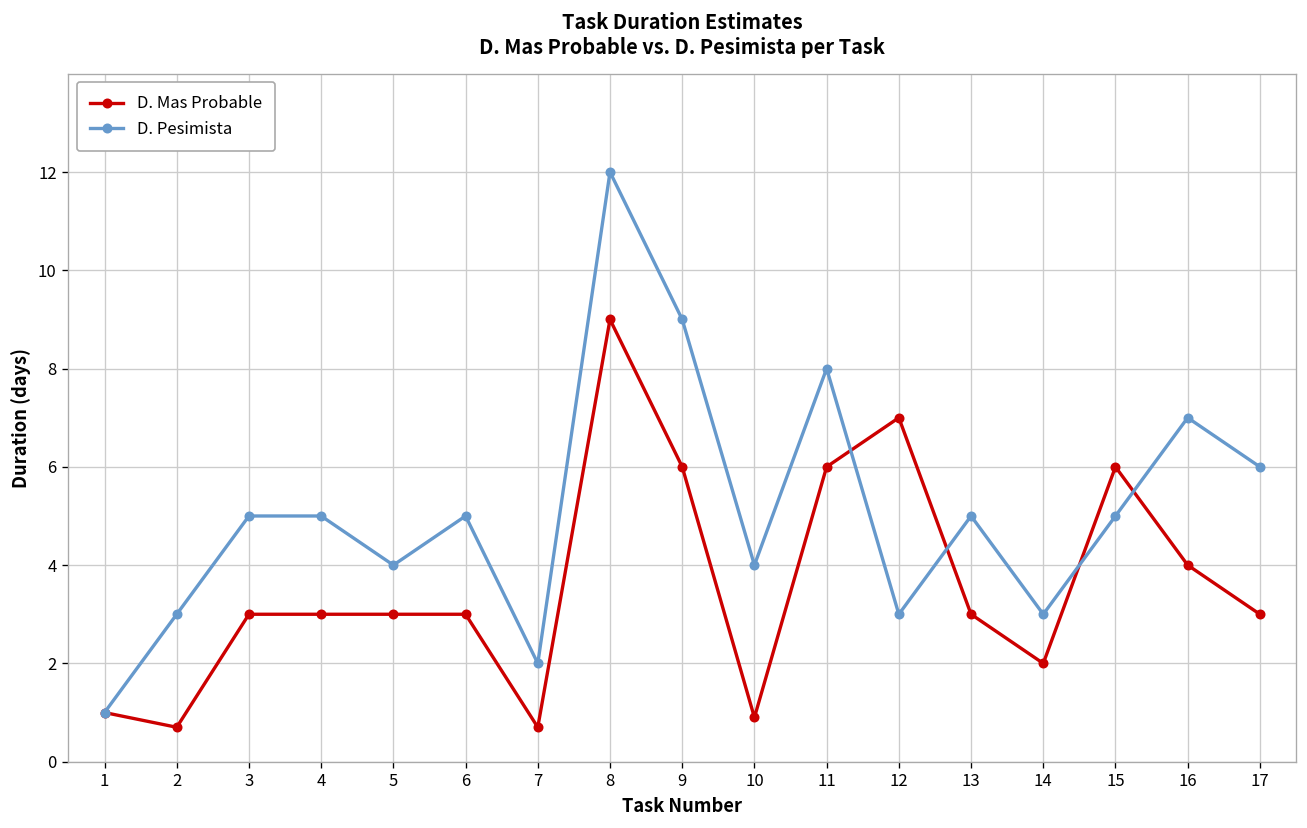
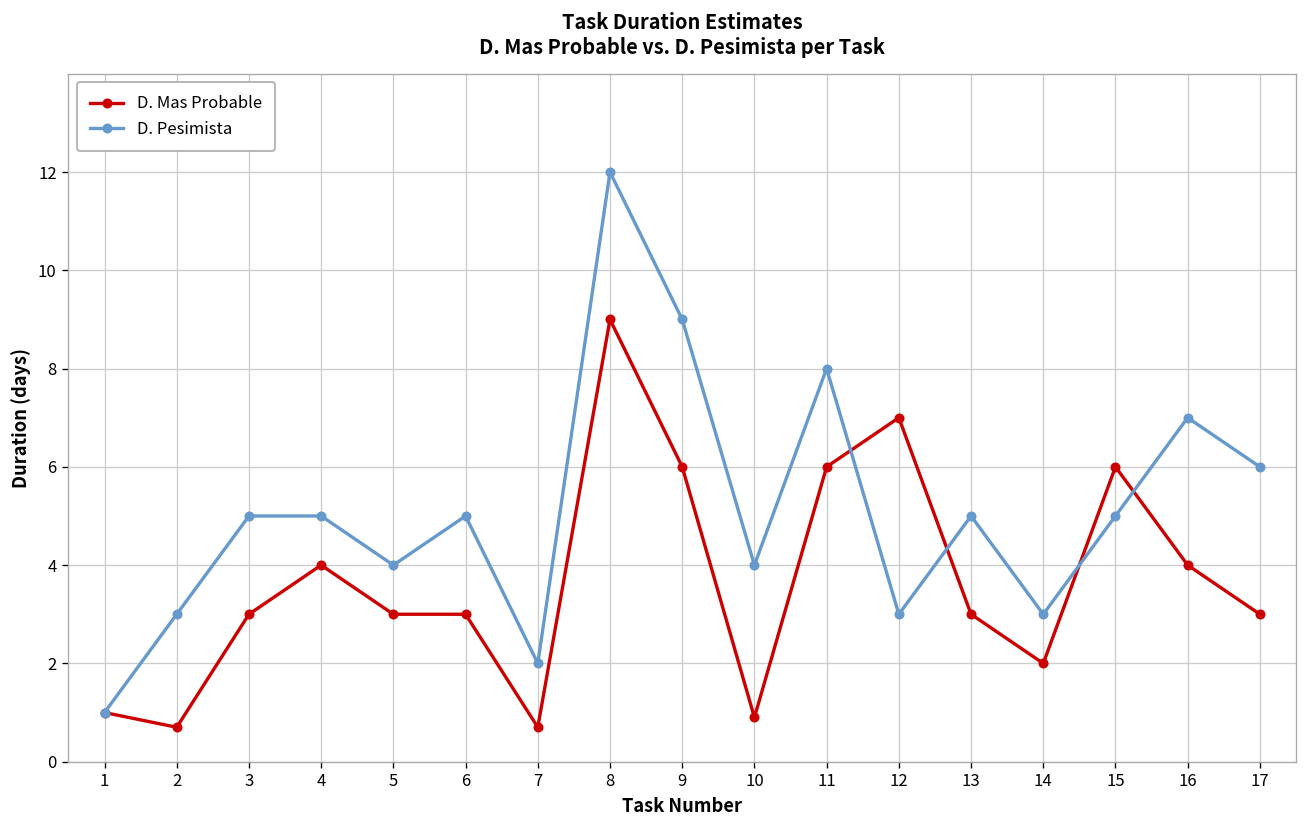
D. Mas Probable, 4: 3 -> 4
